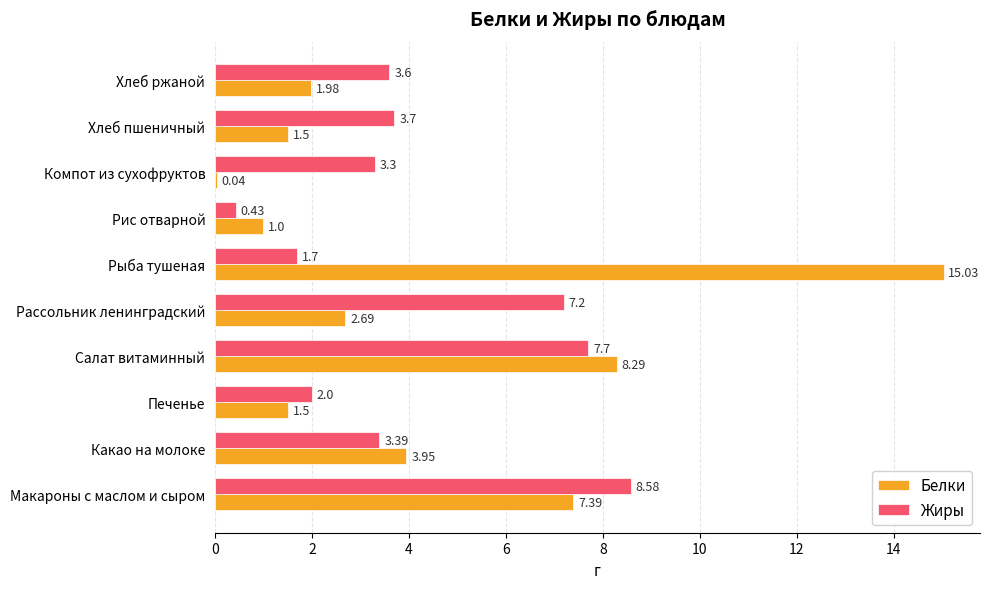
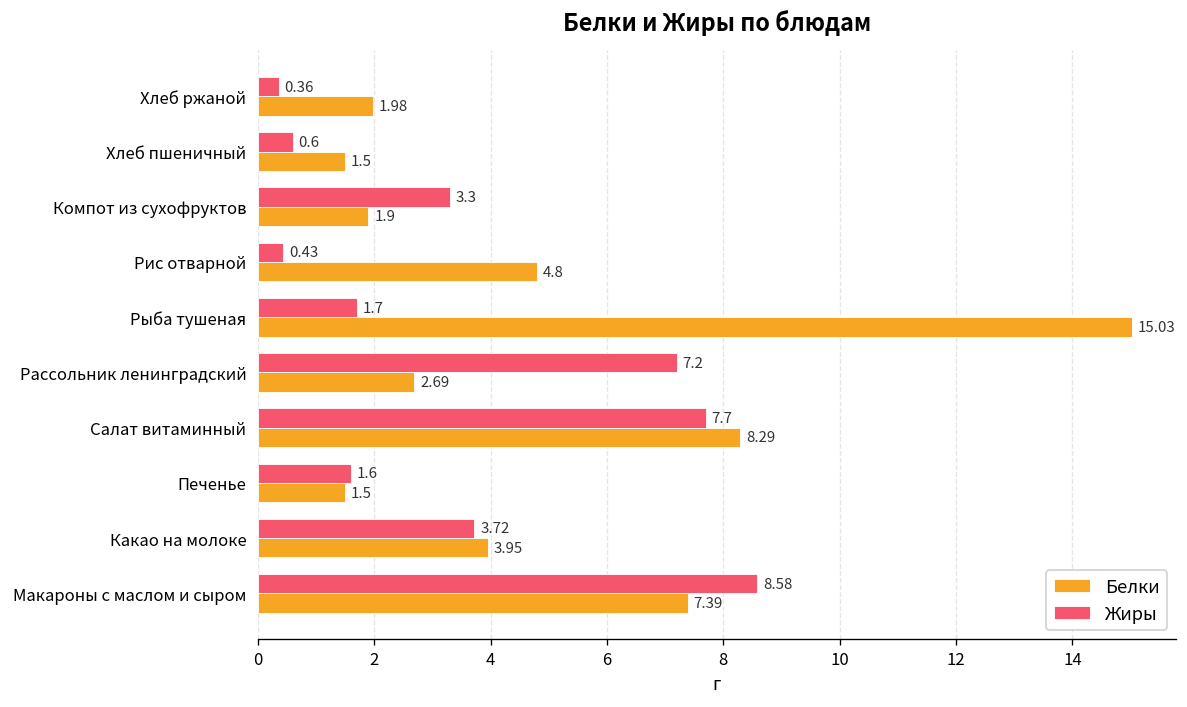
Жиры, Хлеб ржаной: 3.6 -> 0.36
Жиры, Хлеб пшеничный: 3.7 -> 0.6
Белки, Компот из сухофруктов: 0.04 -> 1.9
Белки, Рис отварной: 1.0 -> 4.8
Жиры, Печенье: 2.0 -> 1.6
Жиры, Какао на молоке: 3.39 -> 3.72
